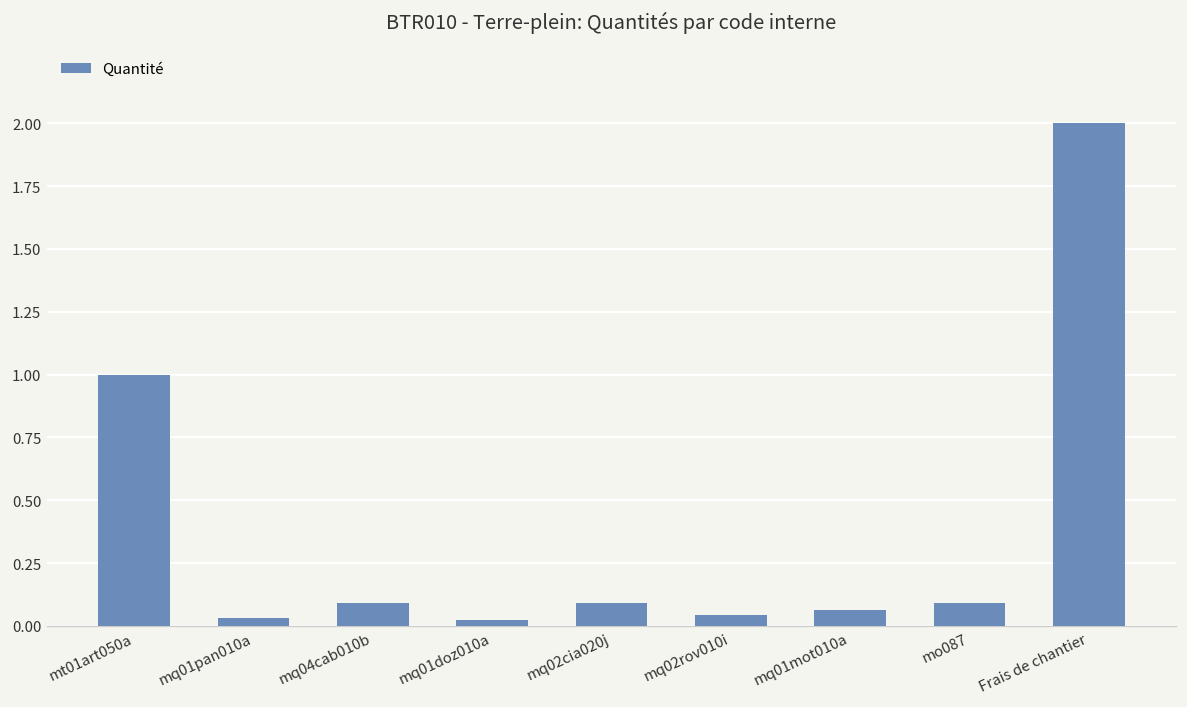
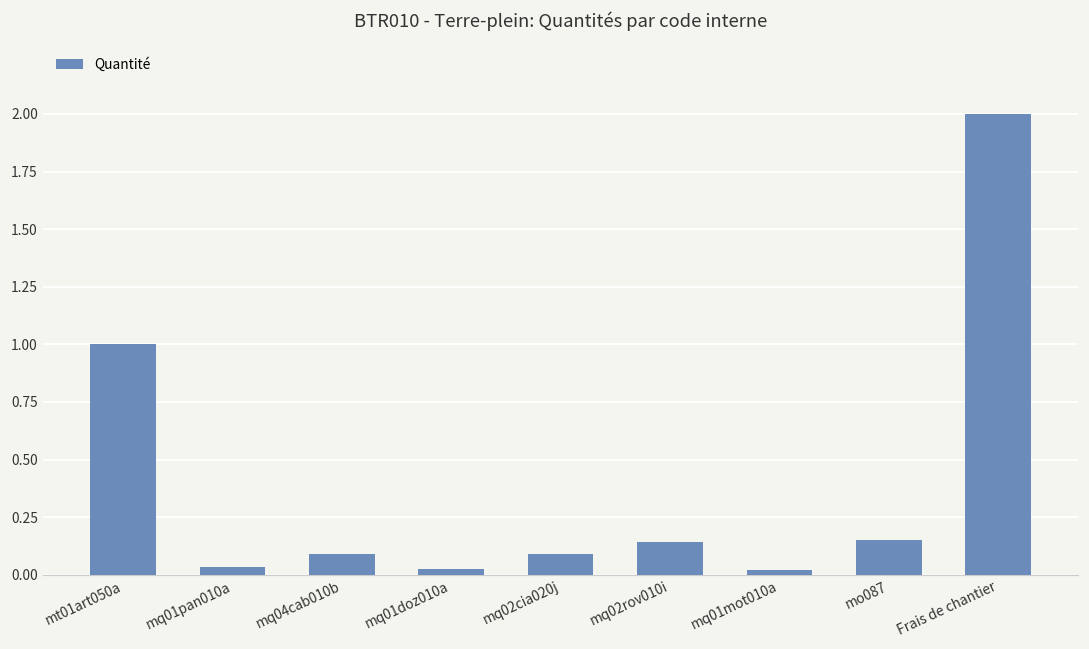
mq02rov010i: 0.04 -> 0.14
mq01mot010a: 0.06 -> 0.02
mo087: 0.09 -> 0.15
